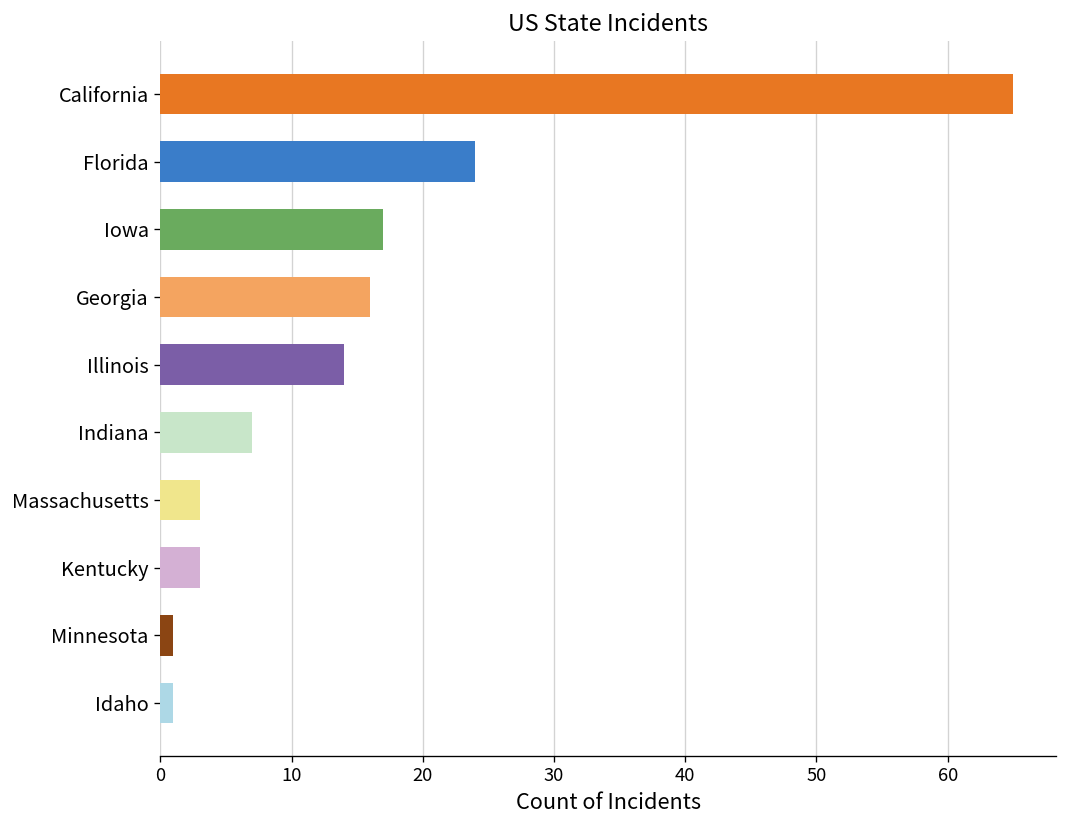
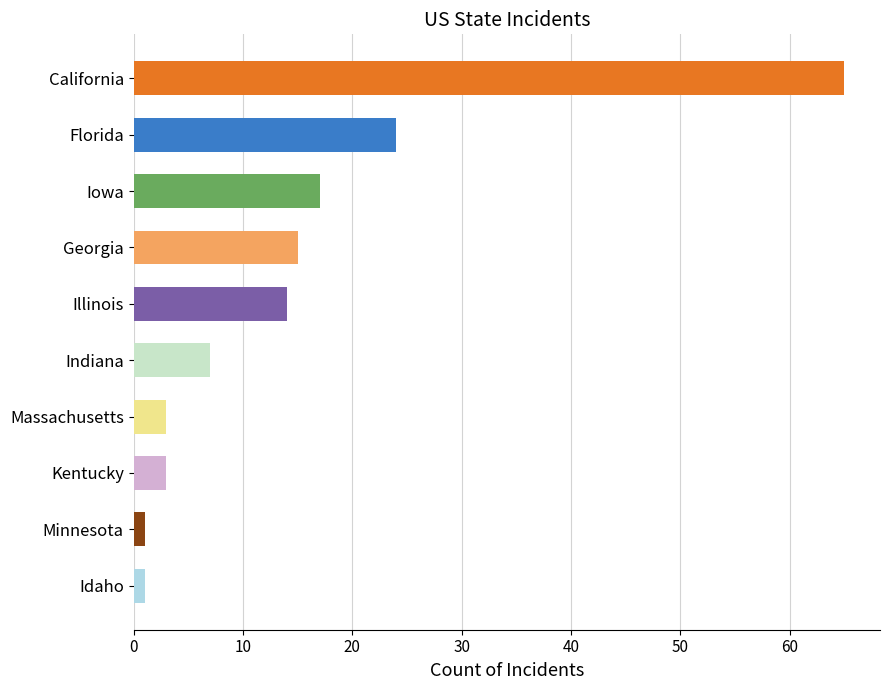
Georgia: 16 -> 15
